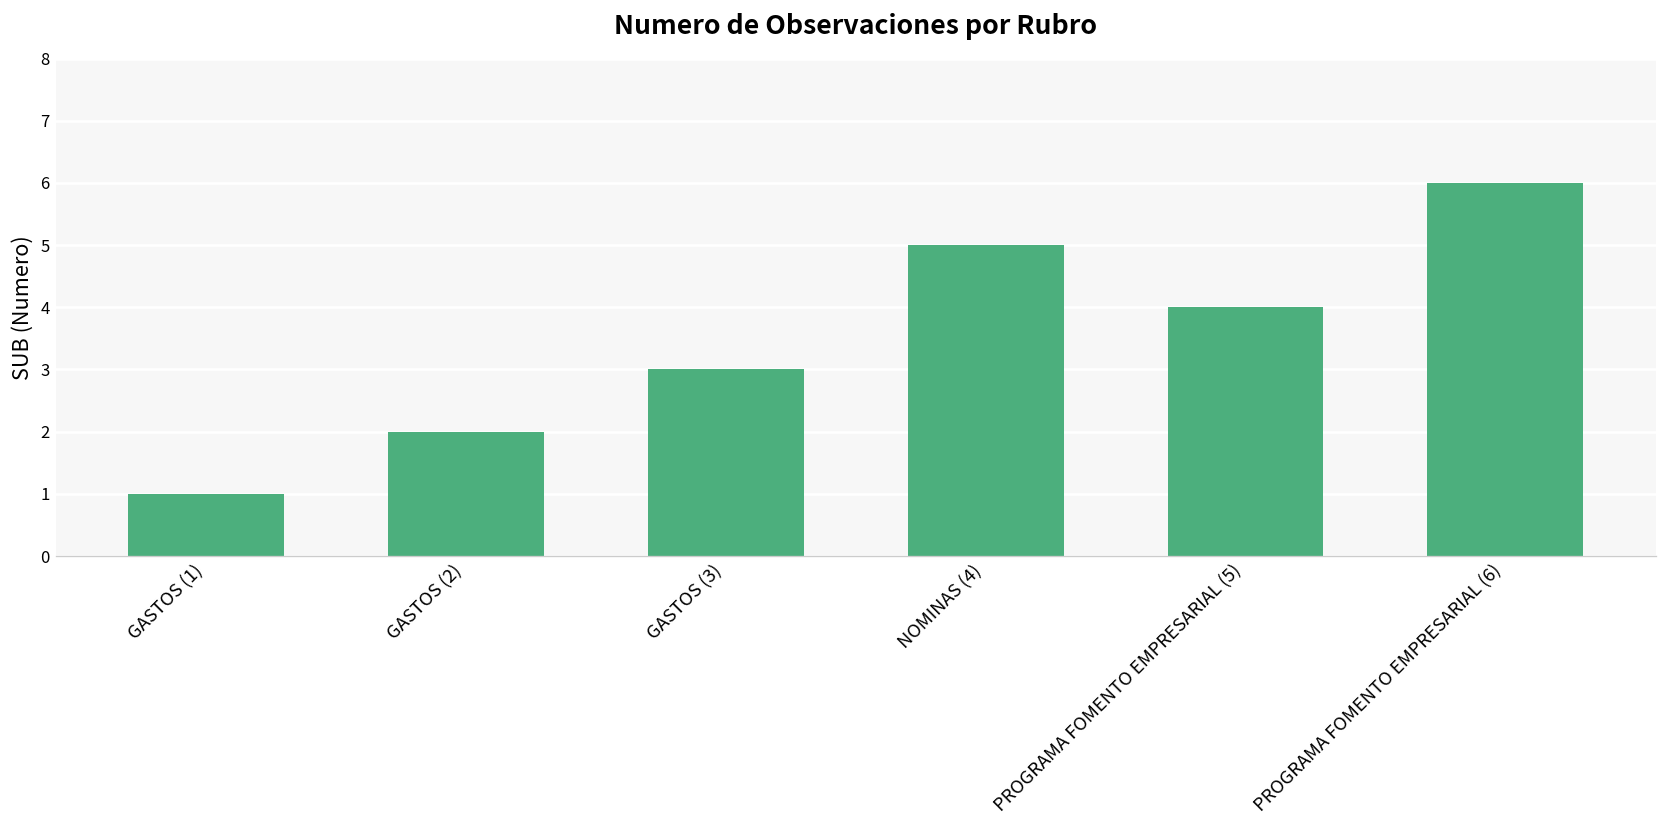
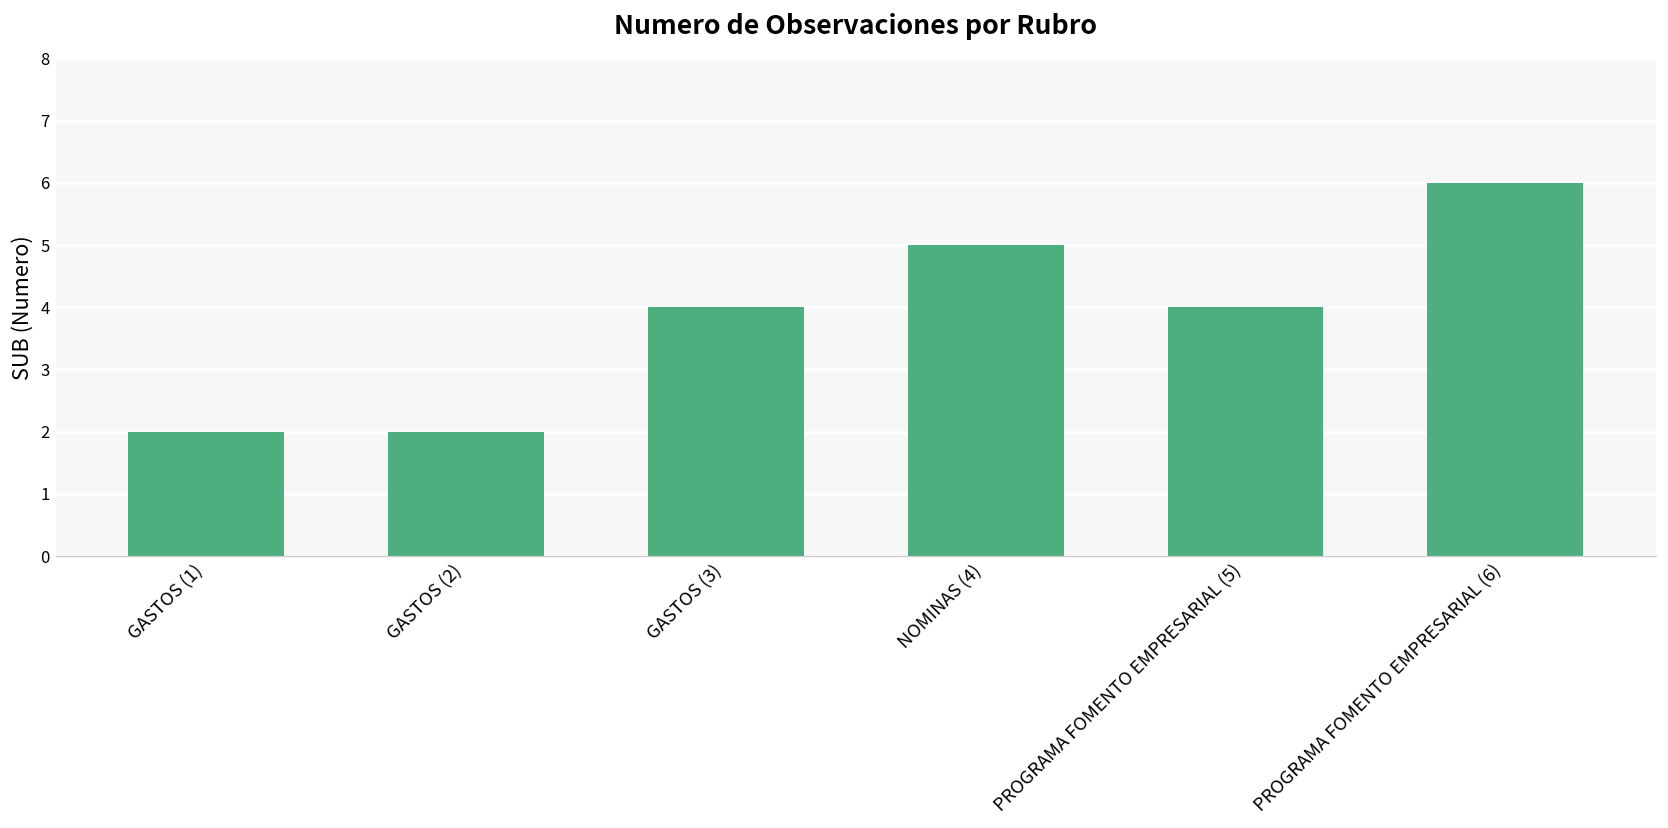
GASTOS (1): 1 -> 2
GASTOS (3): 3 -> 4
